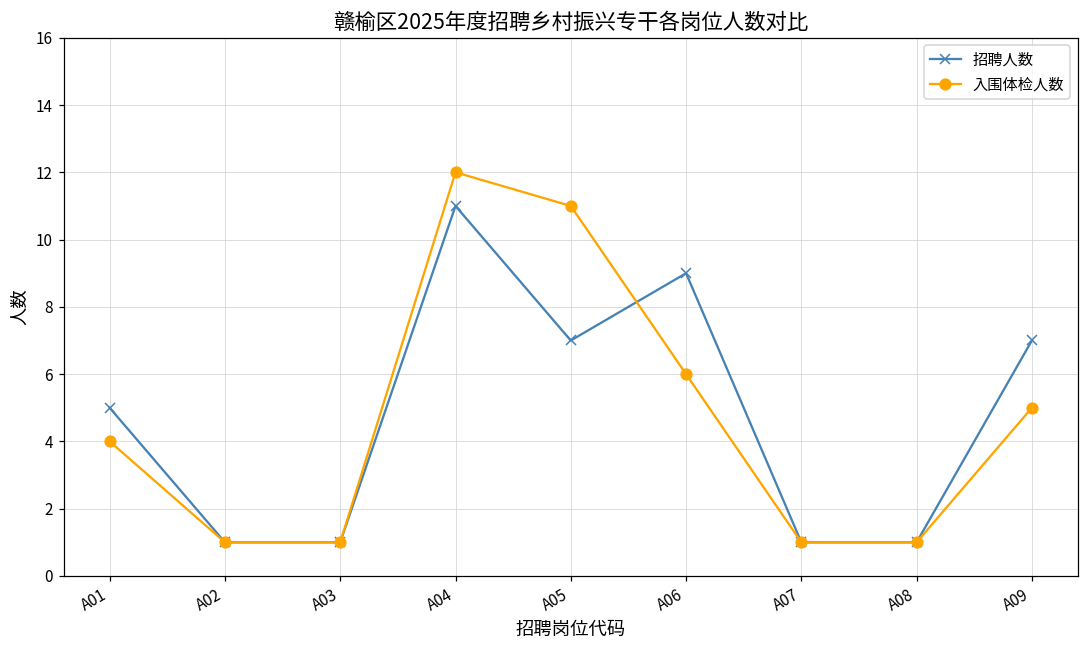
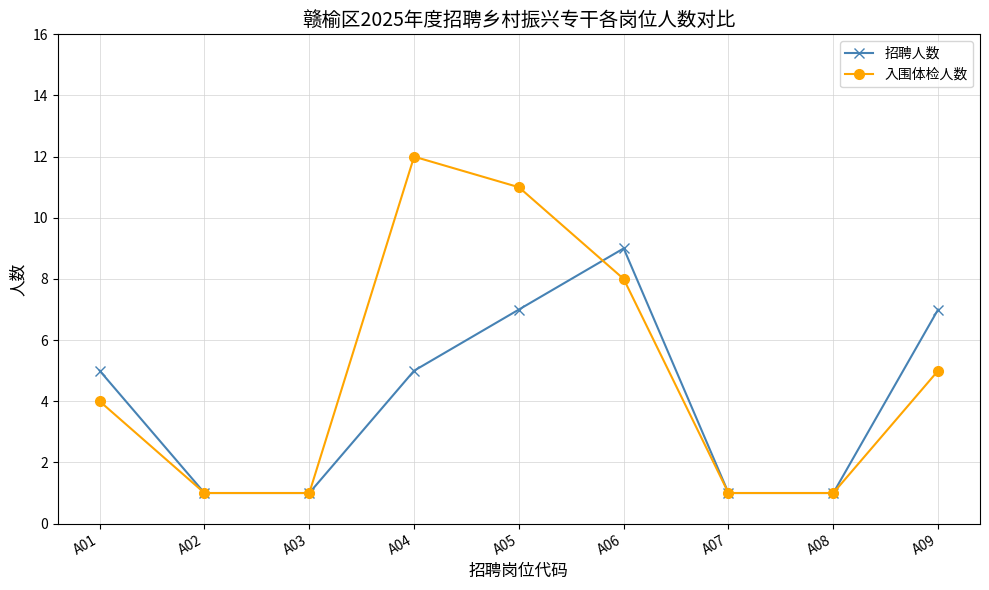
招聘人数, A04: 11 -> 5
入围体检人数, A06: 6 -> 8
